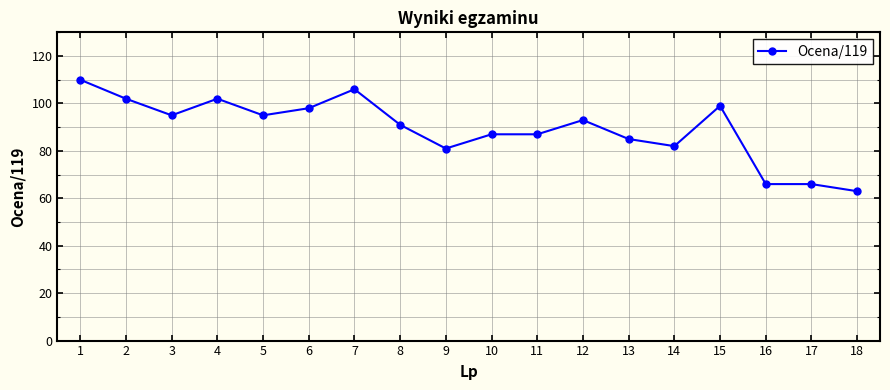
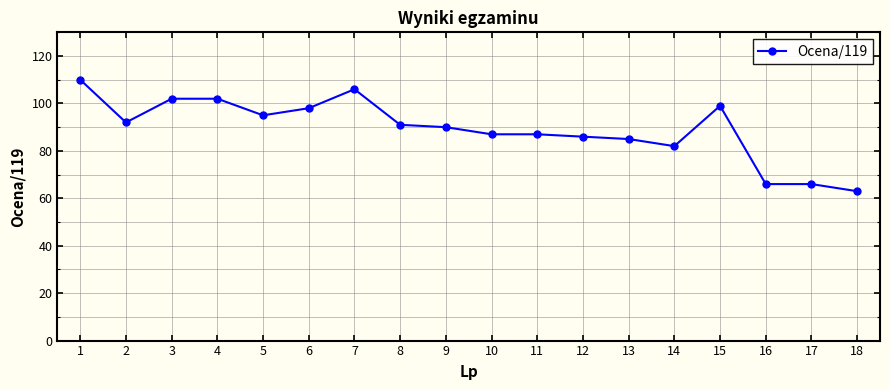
2: 102 -> 92
3: 95 -> 102
9: 81 -> 90
12: 93 -> 86
